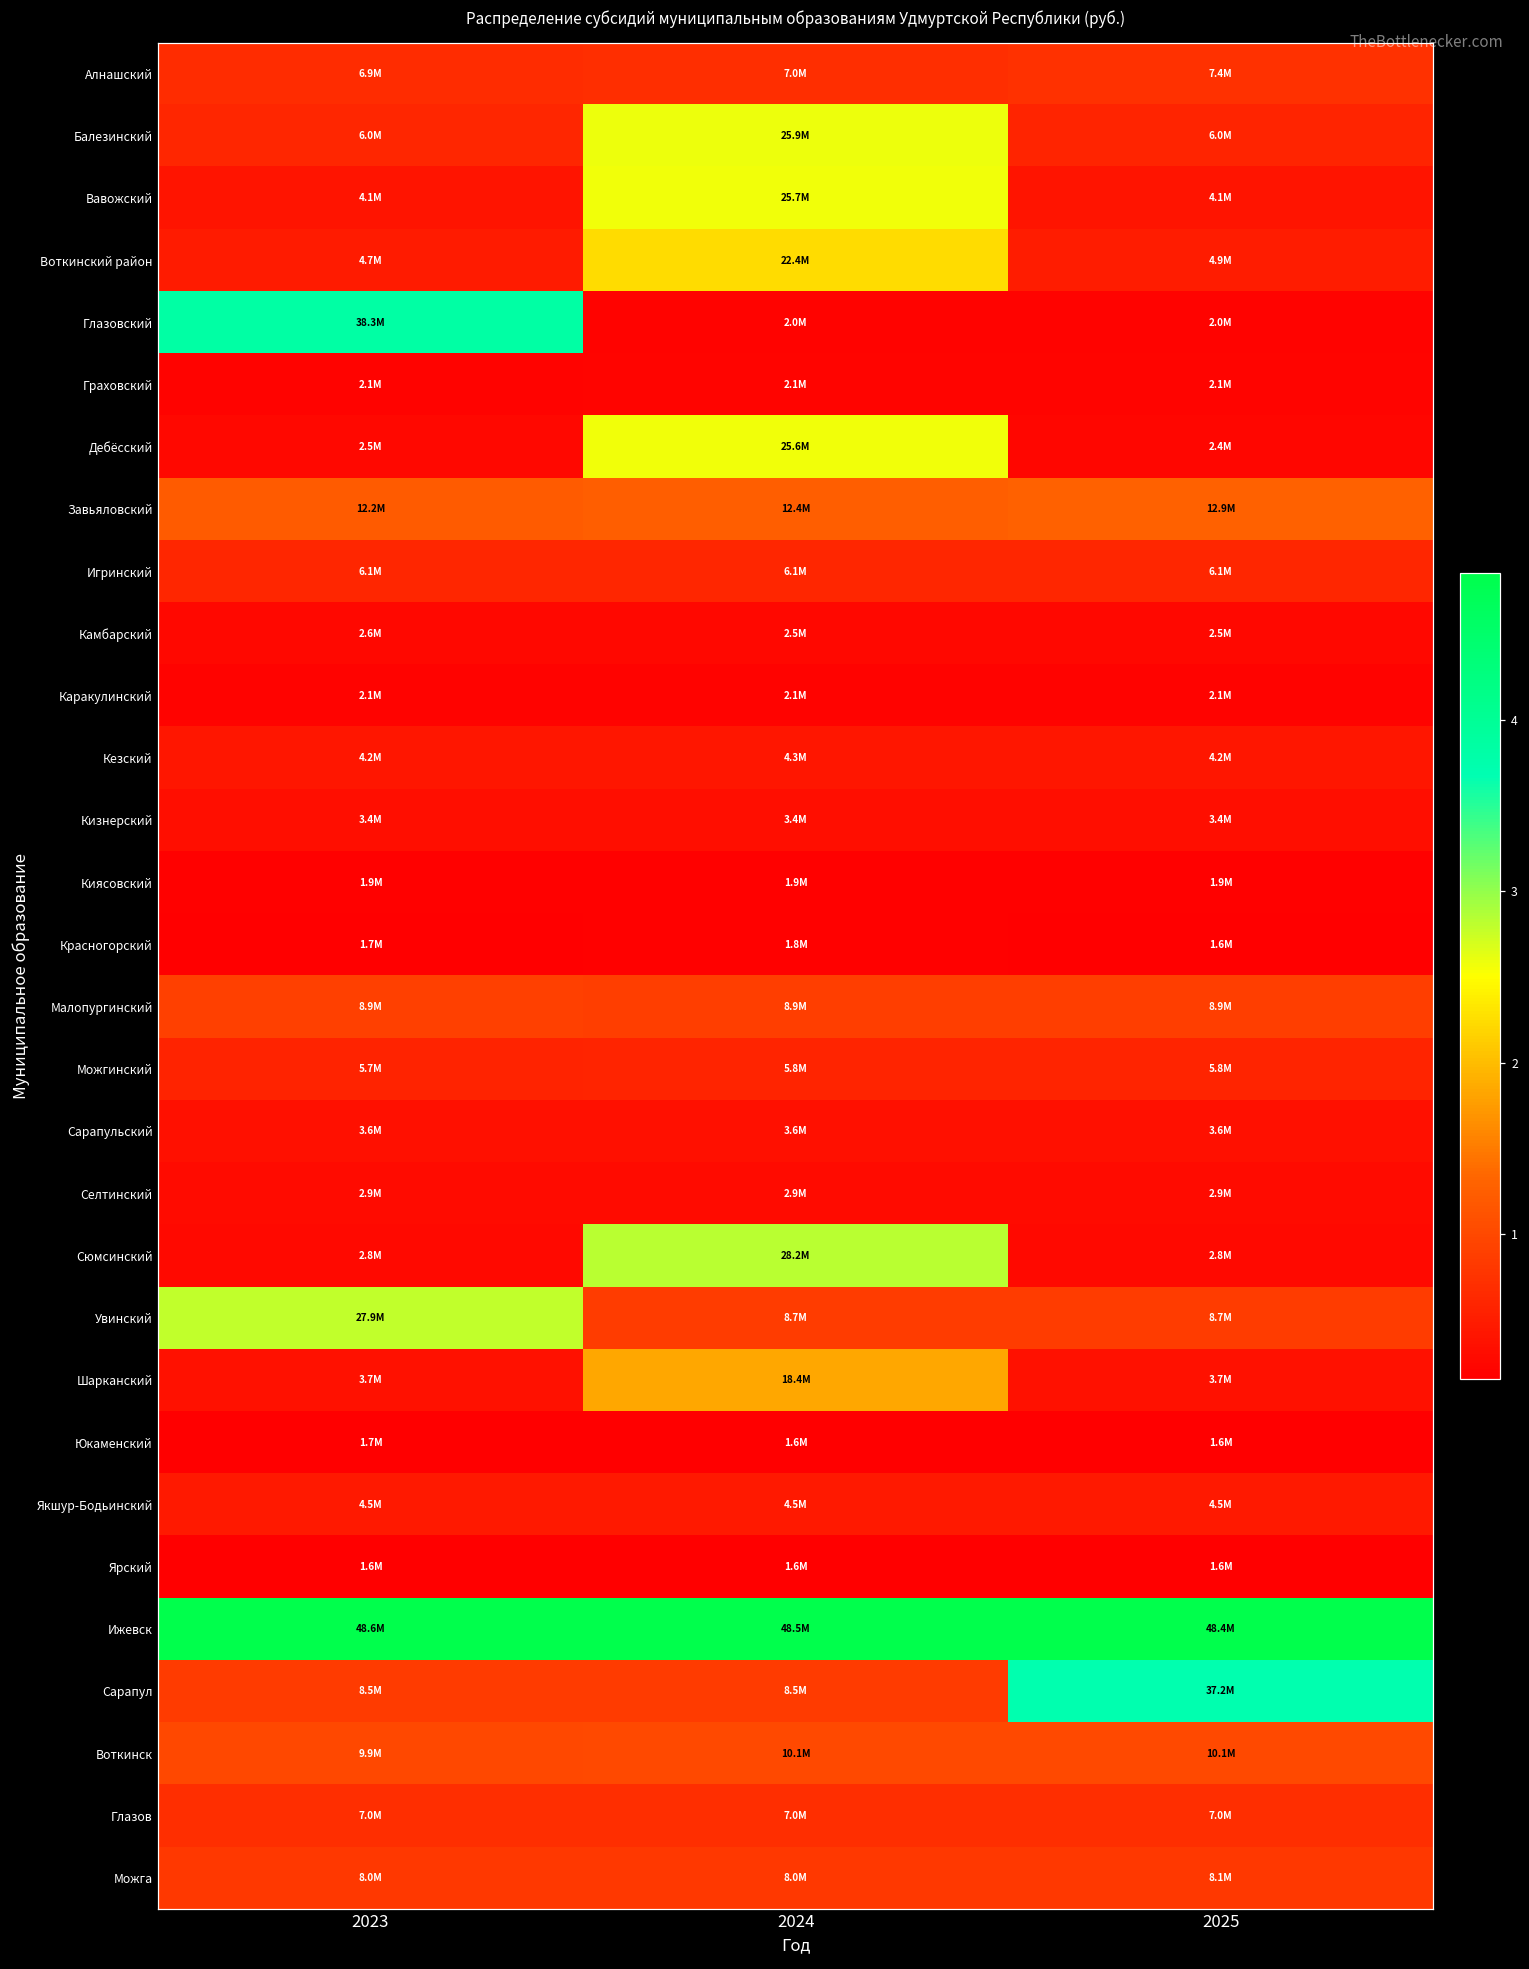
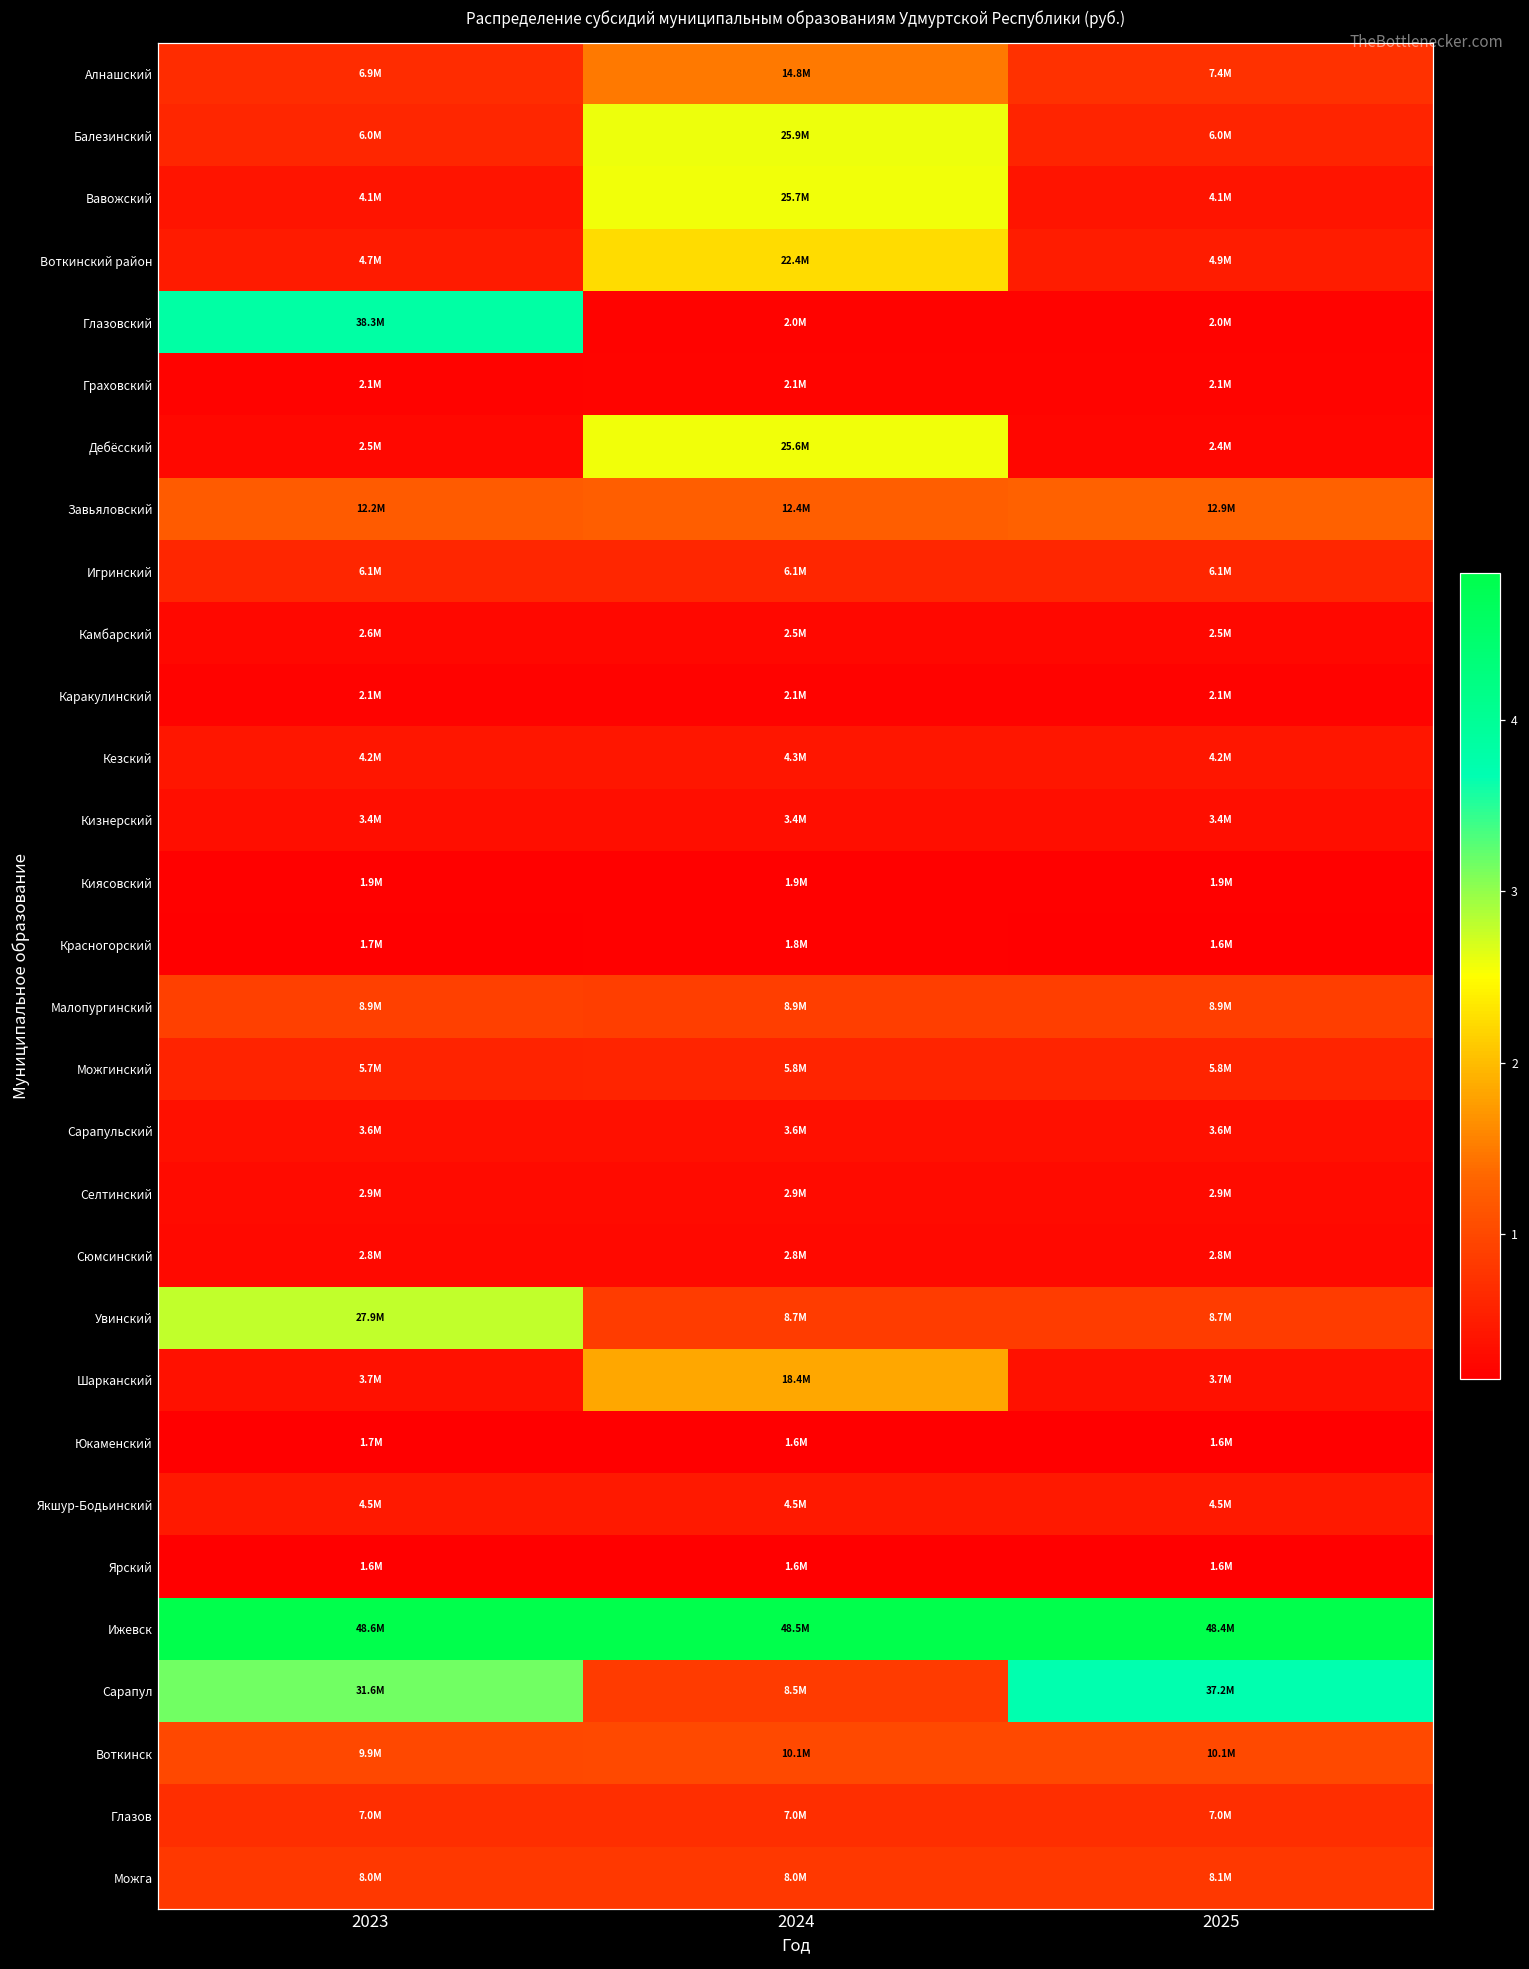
Алнашский, 2024: 7.0M -> 14.8M
Сюмсинский, 2024: 28.2M -> 2.8M
Сарапул, 2023: 8.5M -> 31.6M
